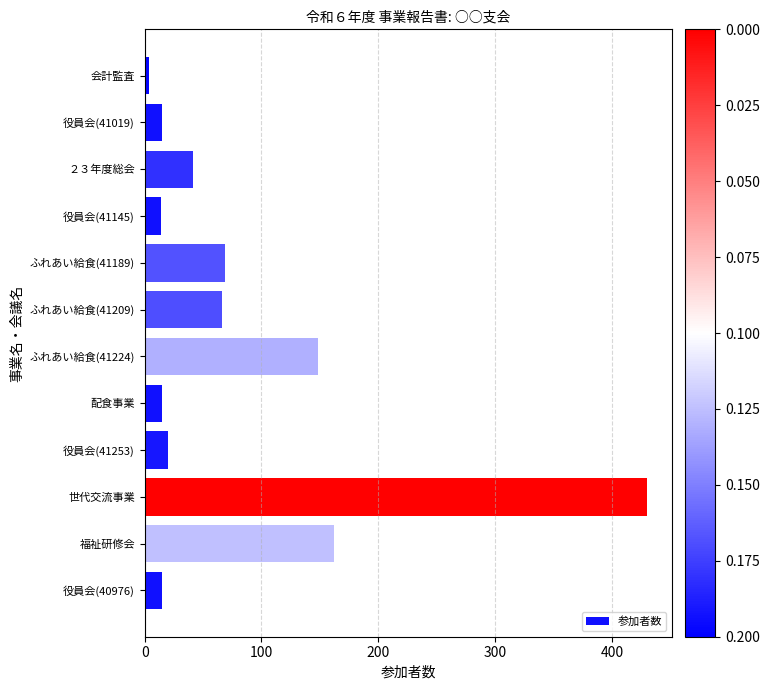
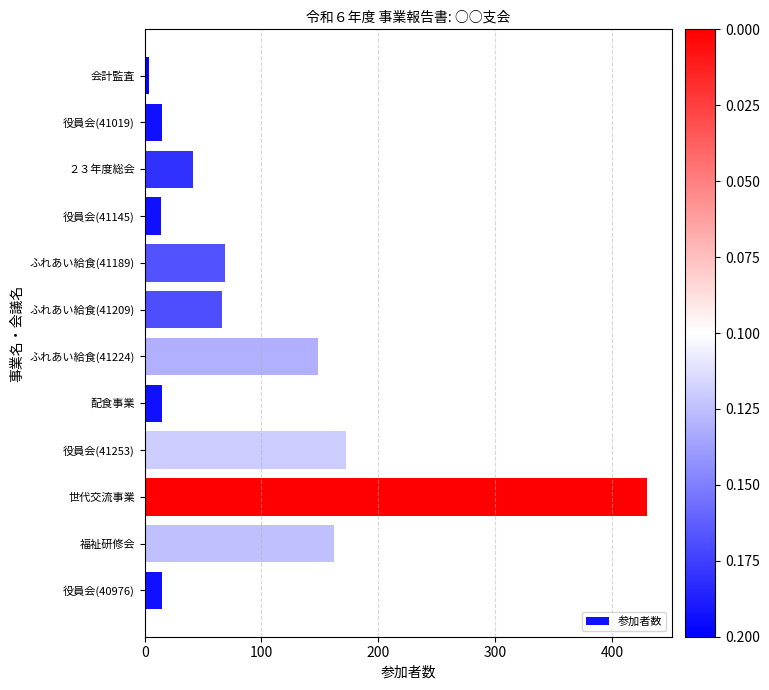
役員会(41253): 20 -> 172
